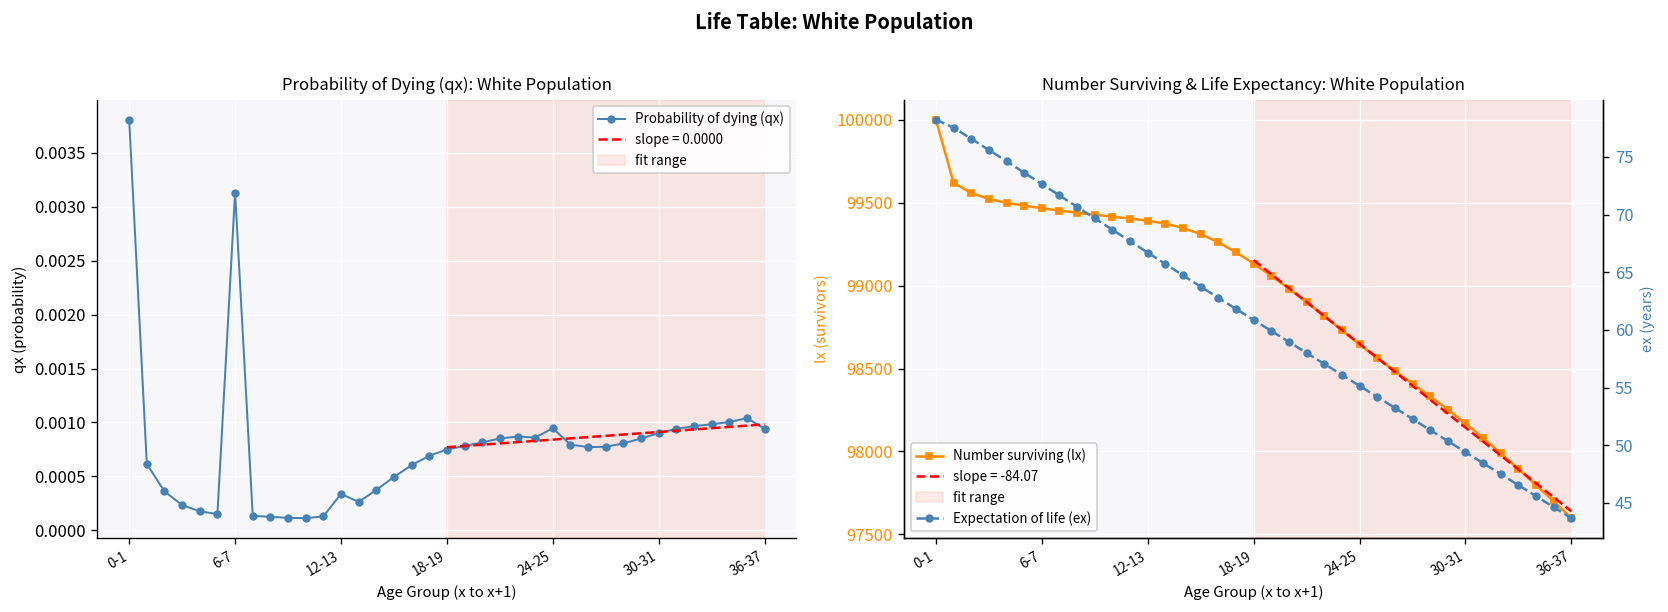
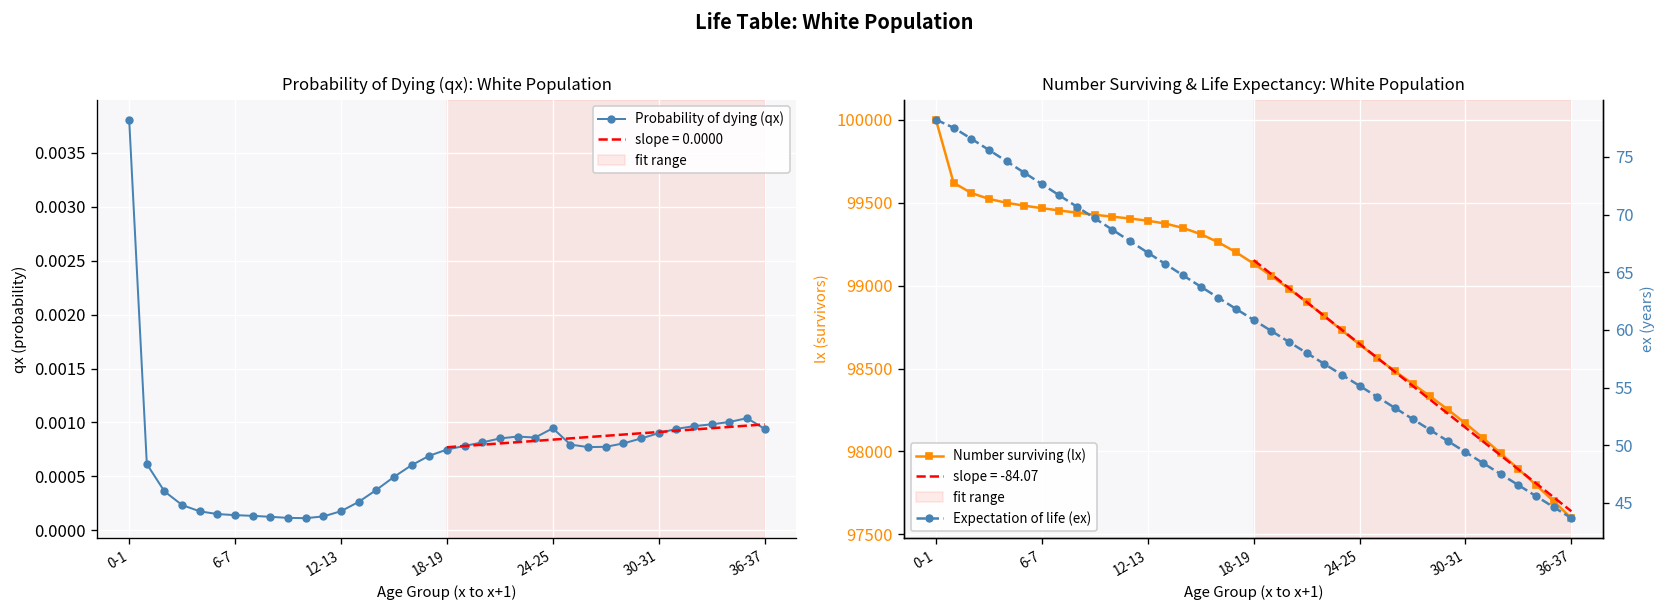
Probability of Dying (qx): White Population, Probability of dying (qx), 6-7: 0.0031 -> 0.0001
Probability of Dying (qx): White Population, Probability of dying (qx), 12-13: 0.0003 -> 0.0002
